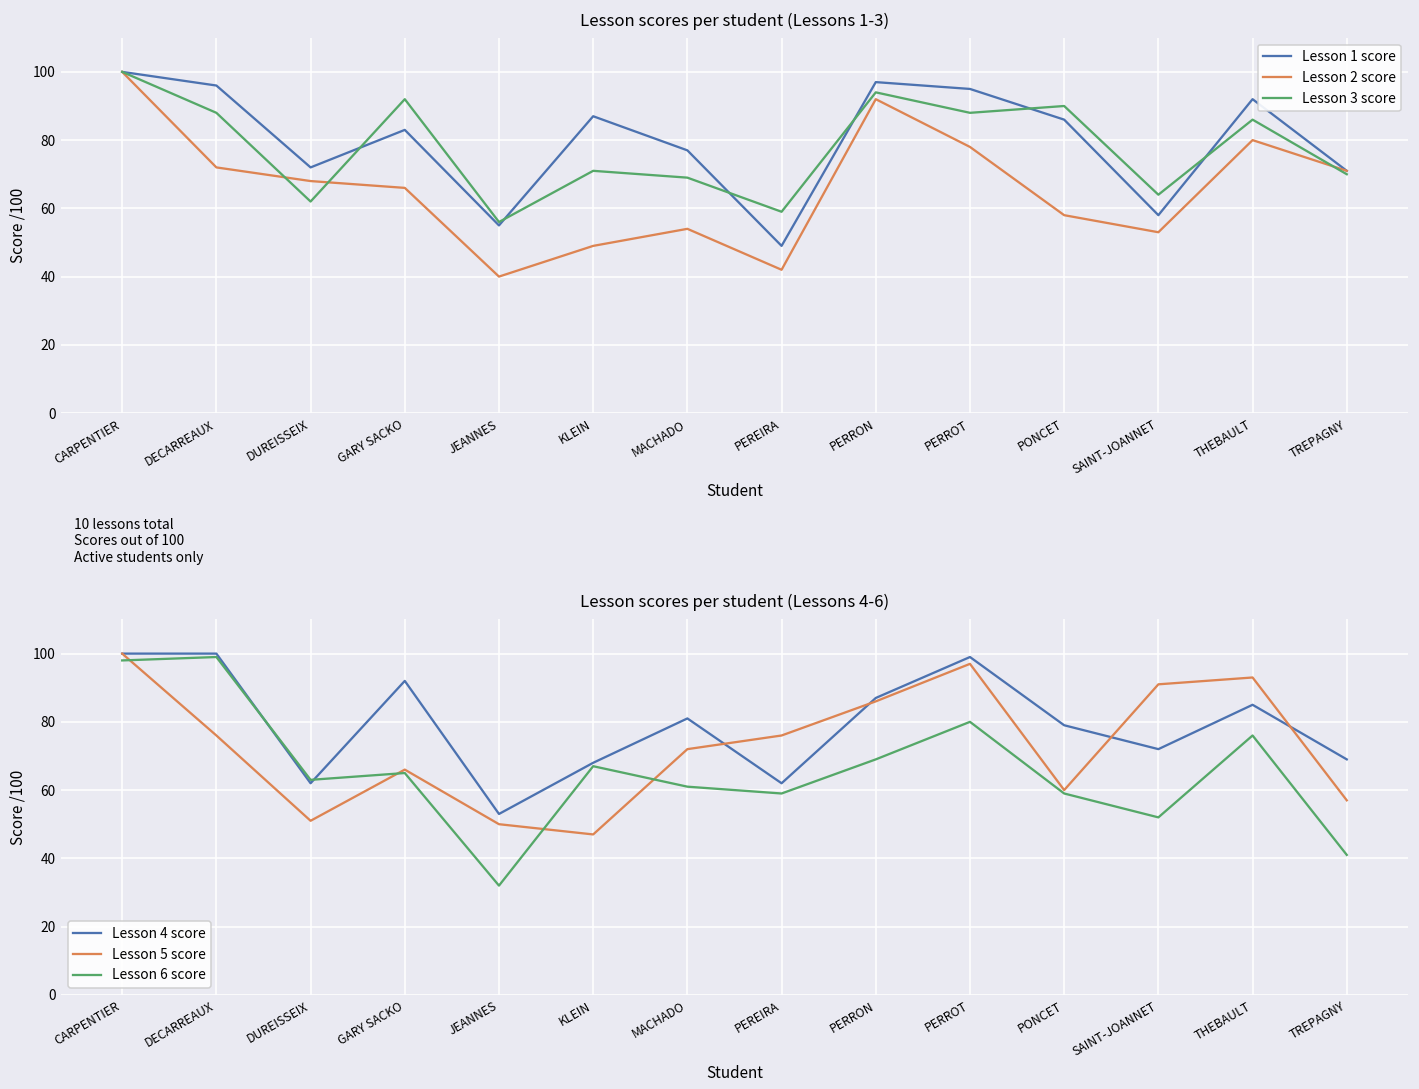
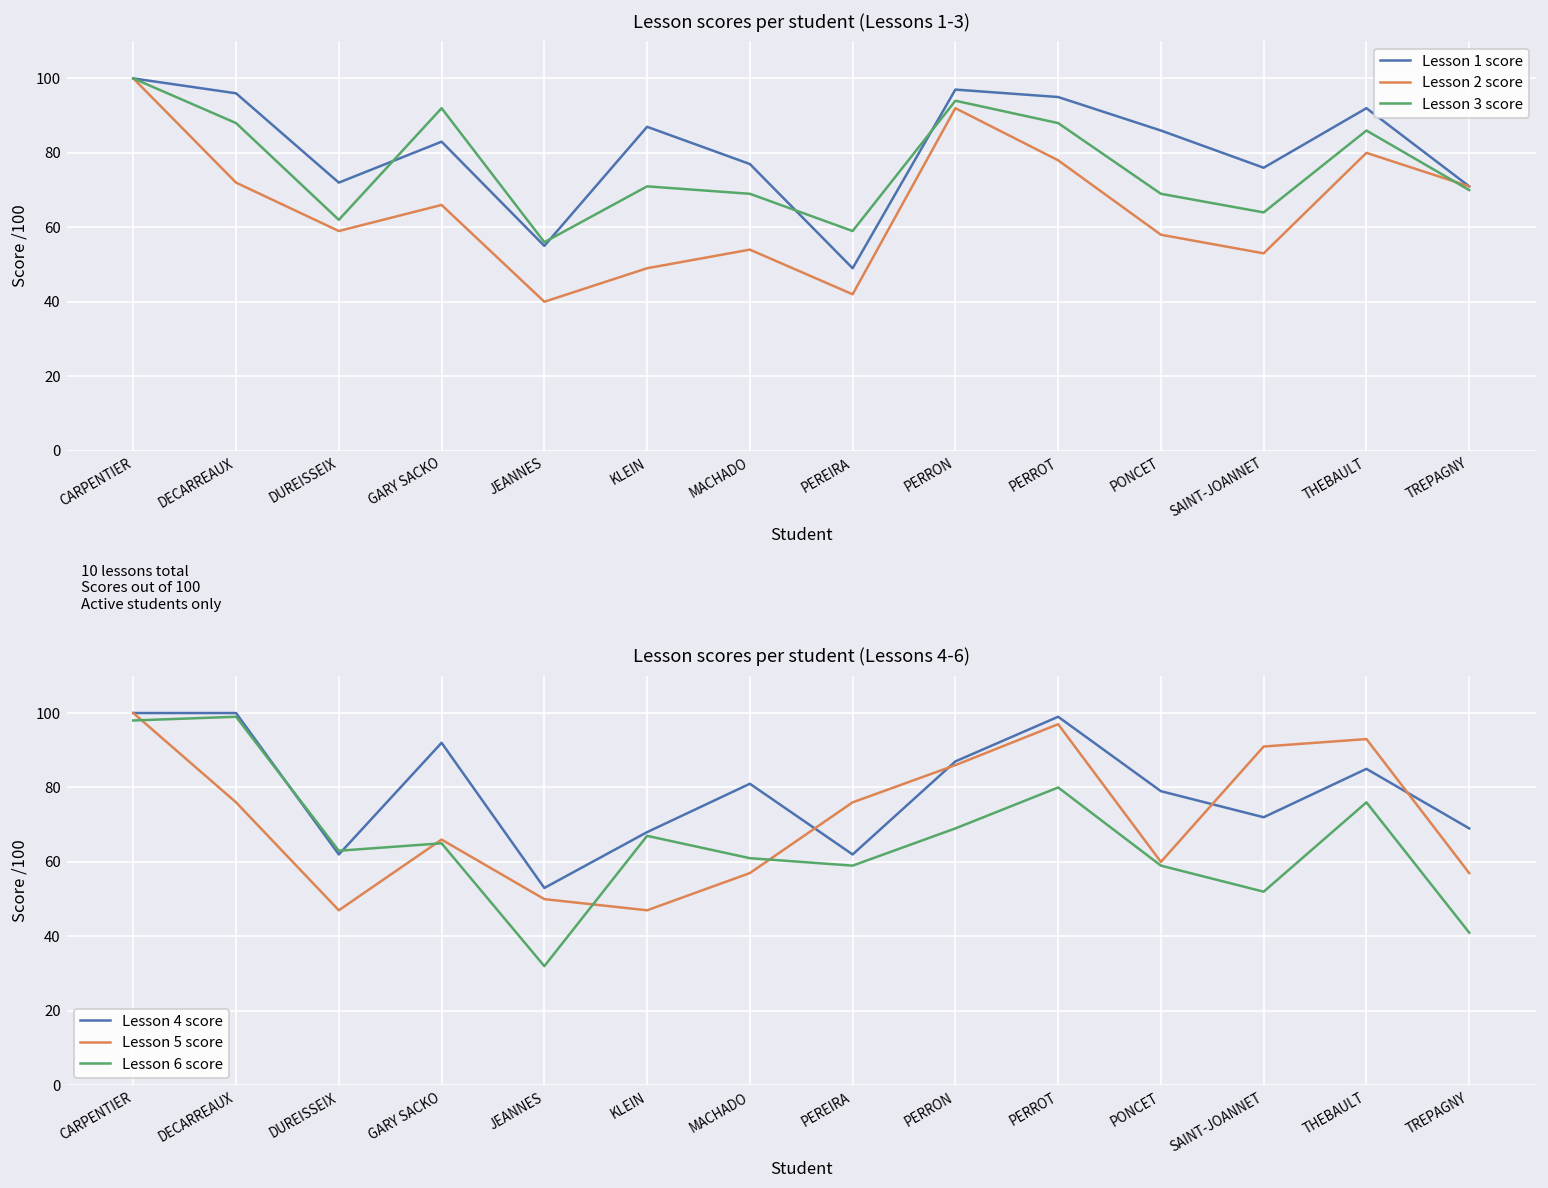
Lesson scores per student (Lessons 1-3), Lesson 2 score, DUREISSEIX: 68 -> 59
Lesson scores per student (Lessons 1-3), Lesson 3 score, PONCET: 90 -> 69
Lesson scores per student (Lessons 1-3), Lesson 1 score, SAINT-JOANNET: 58 -> 76
Lesson scores per student (Lessons 4-6), Lesson 5 score, DUREISSEIX: 51 -> 47
Lesson scores per student (Lessons 4-6), Lesson 5 score, MACHADO: 72 -> 57
